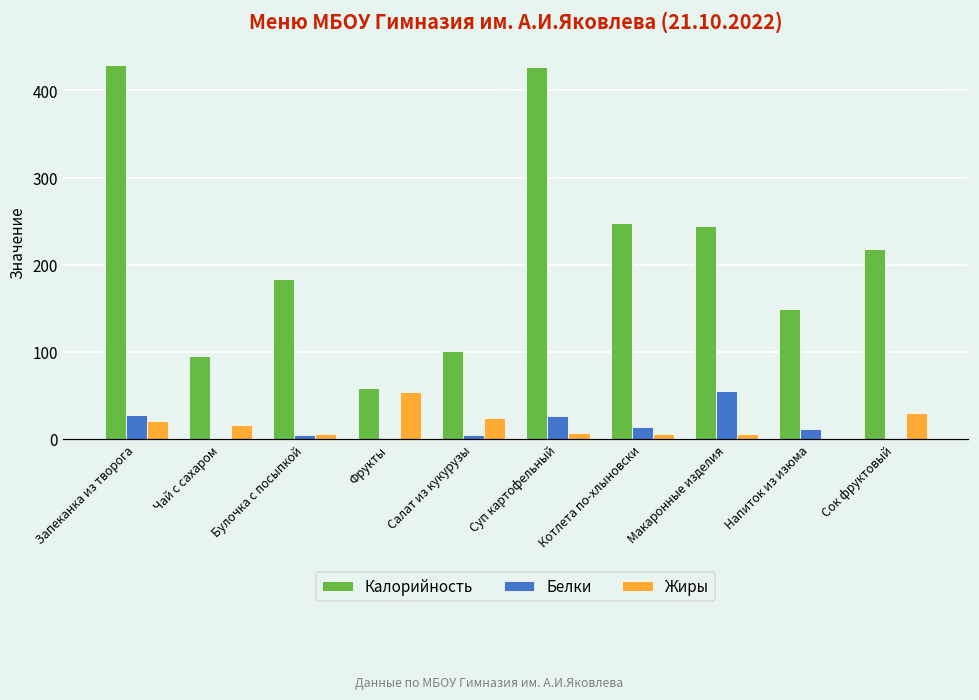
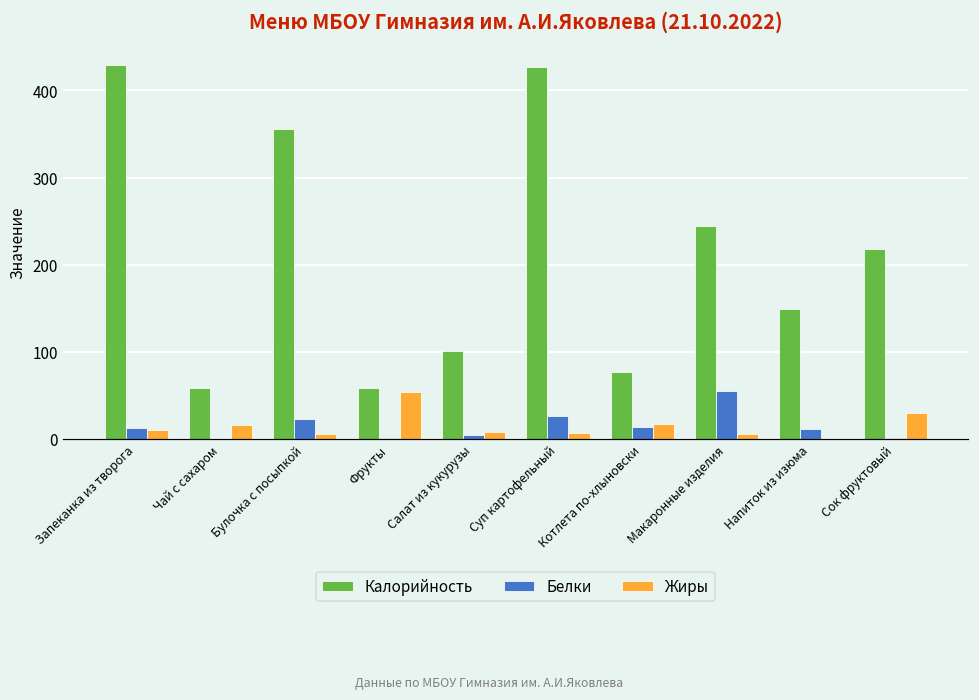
Белки, Запеканка из творога: 30 -> 10
Жиры, Запеканка из творога: 20 -> 10
Калорийность, Чай с сахаром: 90 -> 60
Калорийность, Булочка с посыпкой: 180 -> 360
Белки, Булочка с посыпкой: 0 -> 20
Жиры, Салат из кукурузы: 20 -> 10
Калорийность, Котлета по-хлыновски: 250 -> 80
Жиры, Котлета по-хлыновски: 10 -> 20
